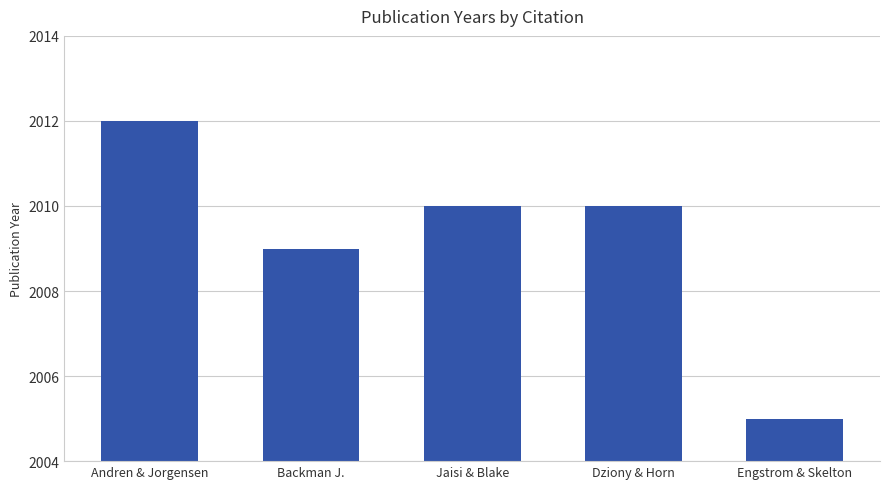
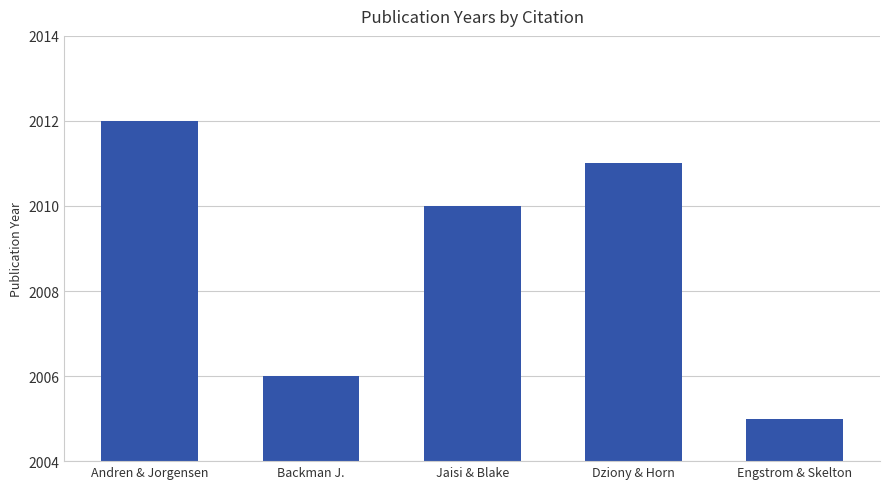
Backman J.: 2009 -> 2006
Dziony & Horn: 2010 -> 2011
